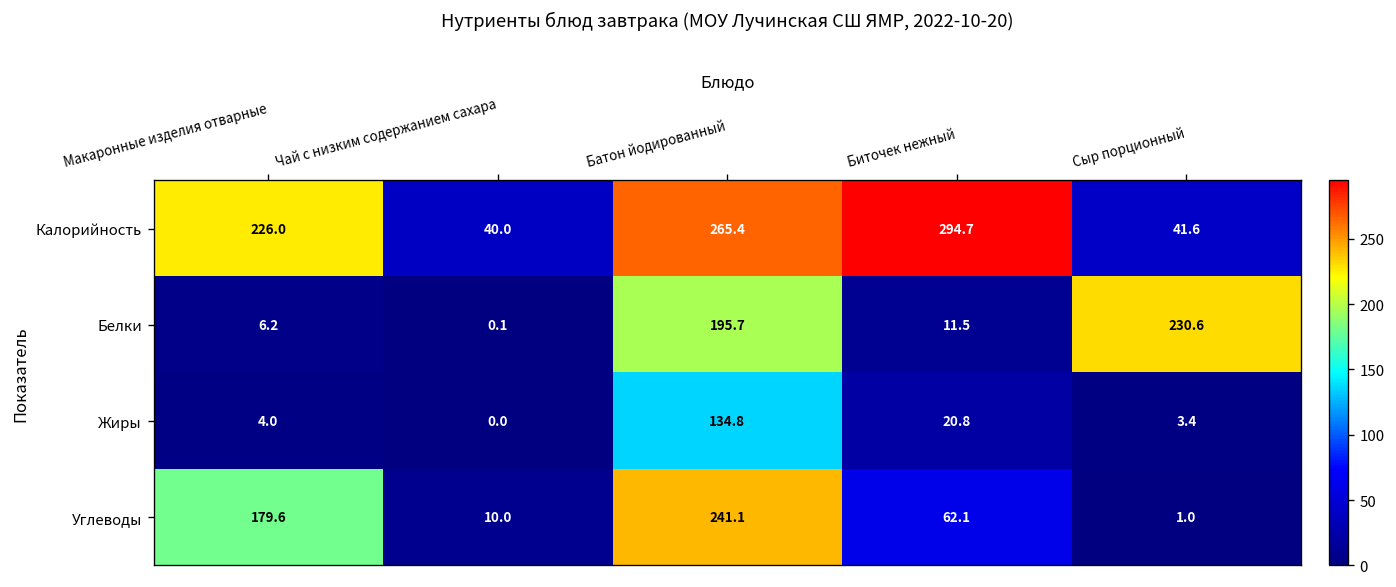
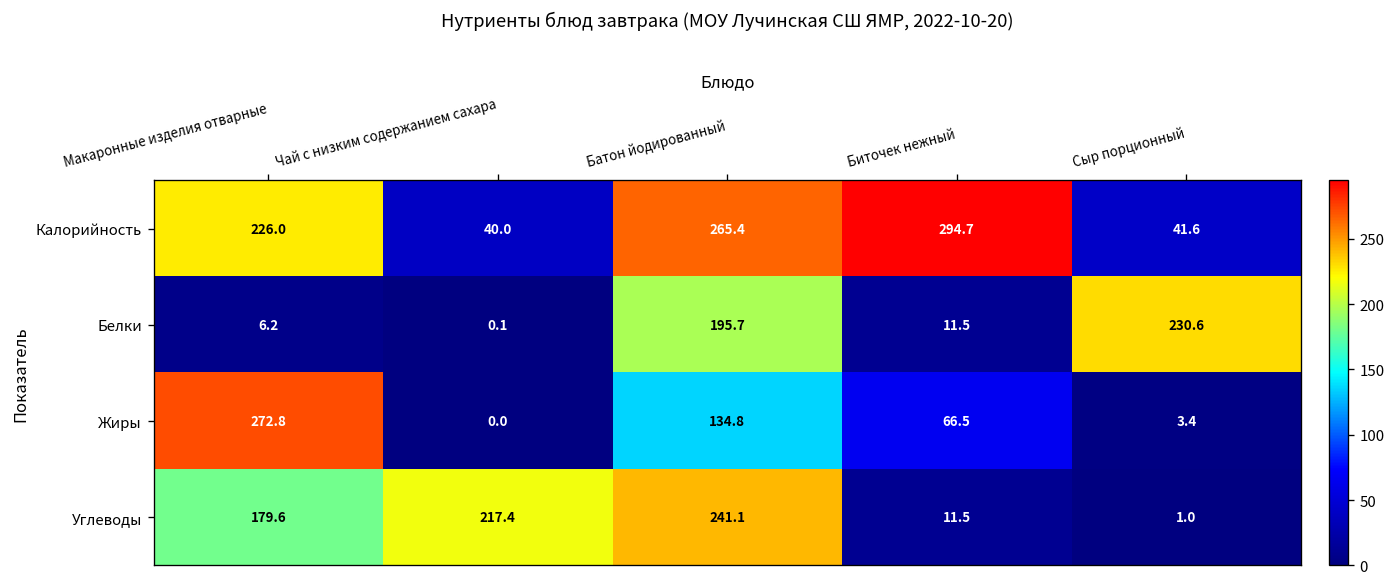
Жиры, Макаронные изделия отварные: 4.0 -> 272.8
Жиры, Биточек нежный: 20.8 -> 66.5
Углеводы, Чай с низким содержанием сахара: 10.0 -> 217.4
Углеводы, Биточек нежный: 62.1 -> 11.5
